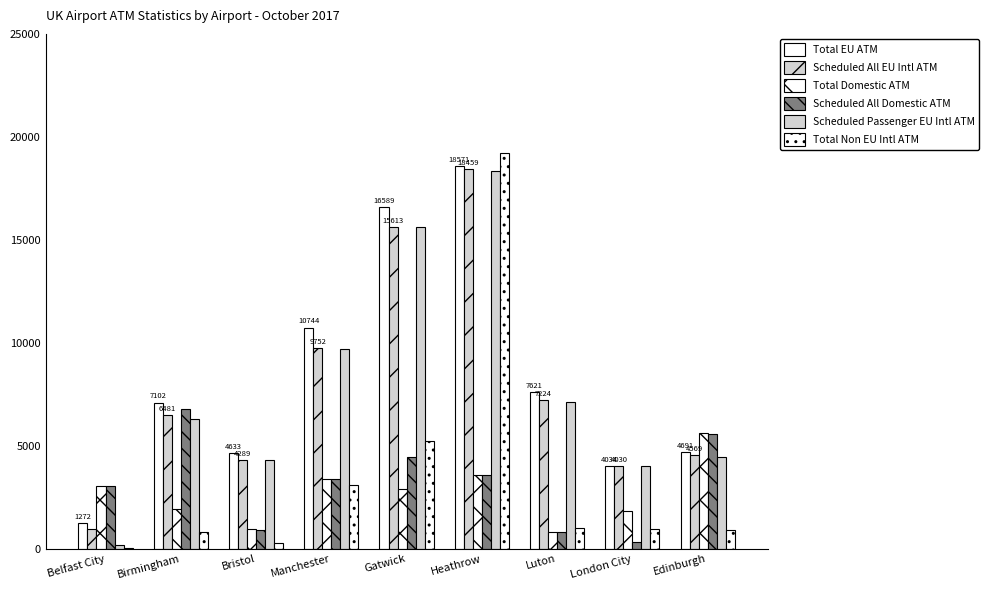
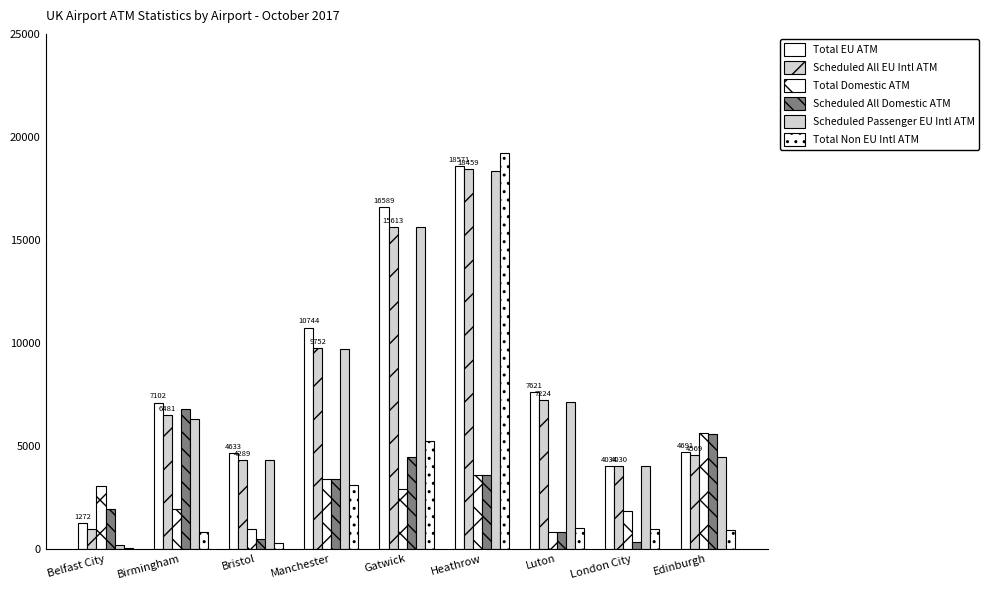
Scheduled All Domestic ATM, Belfast City: 3000 -> 1900
Scheduled All Domestic ATM, Bristol: 900 -> 500
